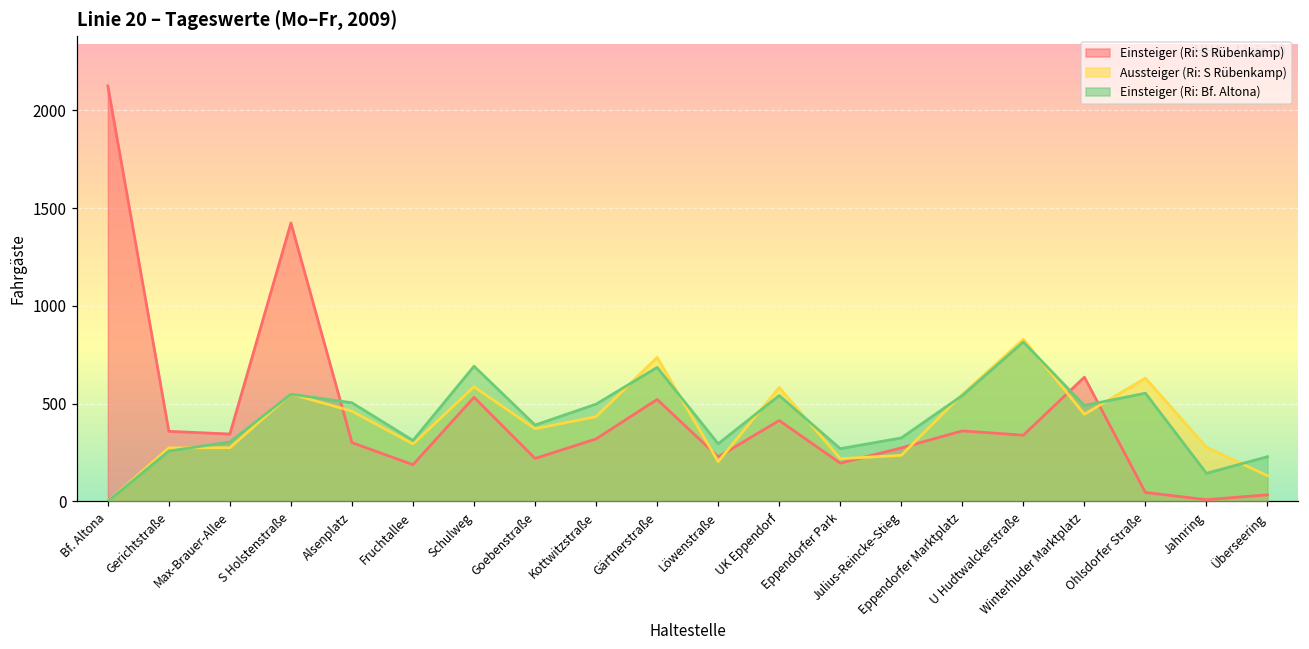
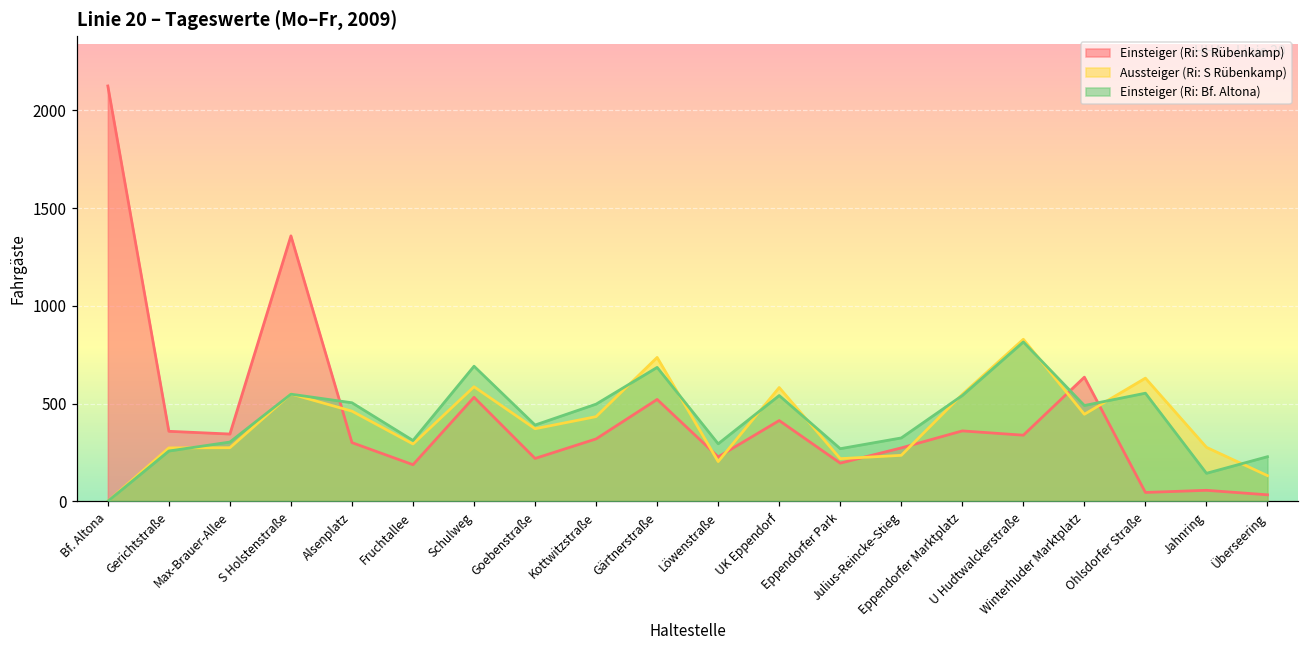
Einsteiger (Ri: S Rübenkamp), S Holstenstraße: 1420 -> 1360
Einsteiger (Ri: S Rübenkamp), Jahnring: 10 -> 60
